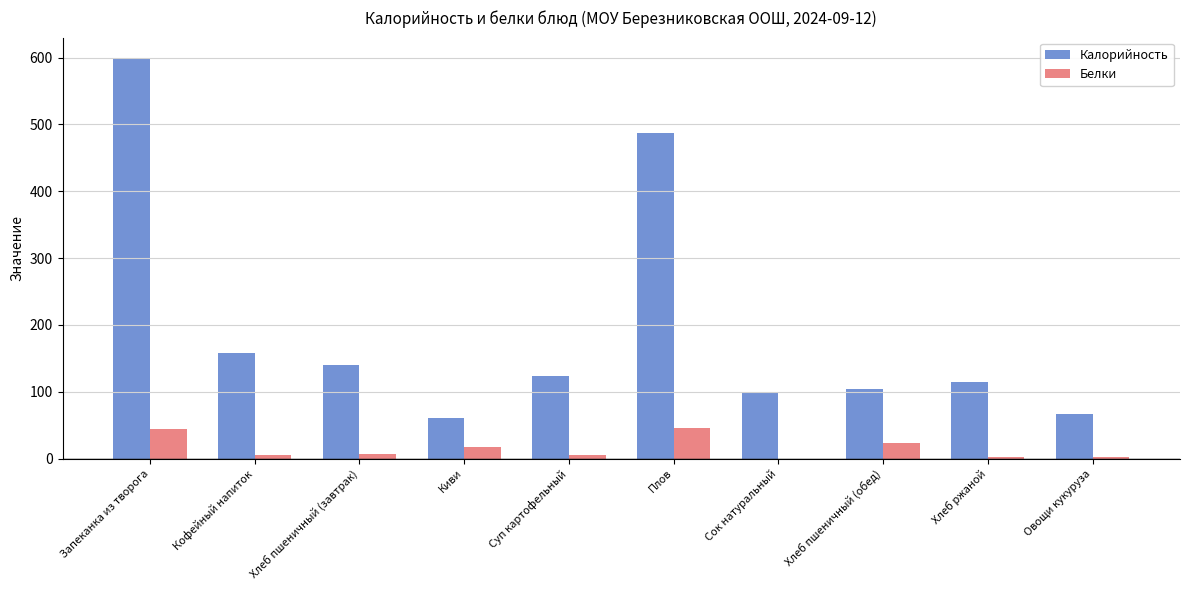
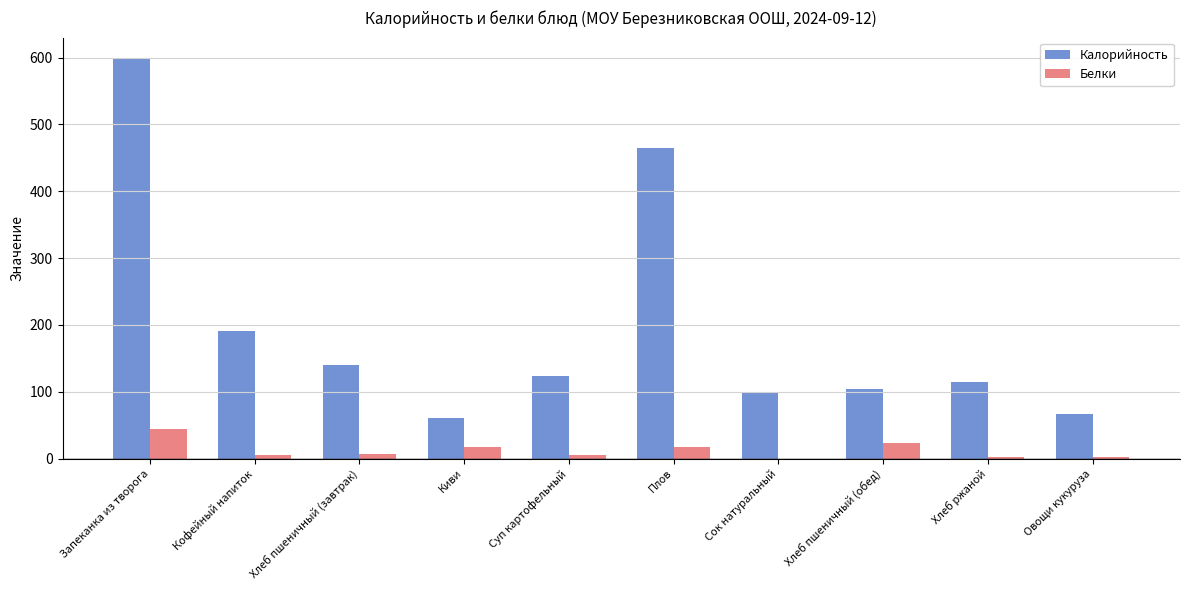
Калорийность, Кофейный напиток: 160 -> 190
Калорийность, Плов: 490 -> 470
Белки, Плов: 50 -> 20
